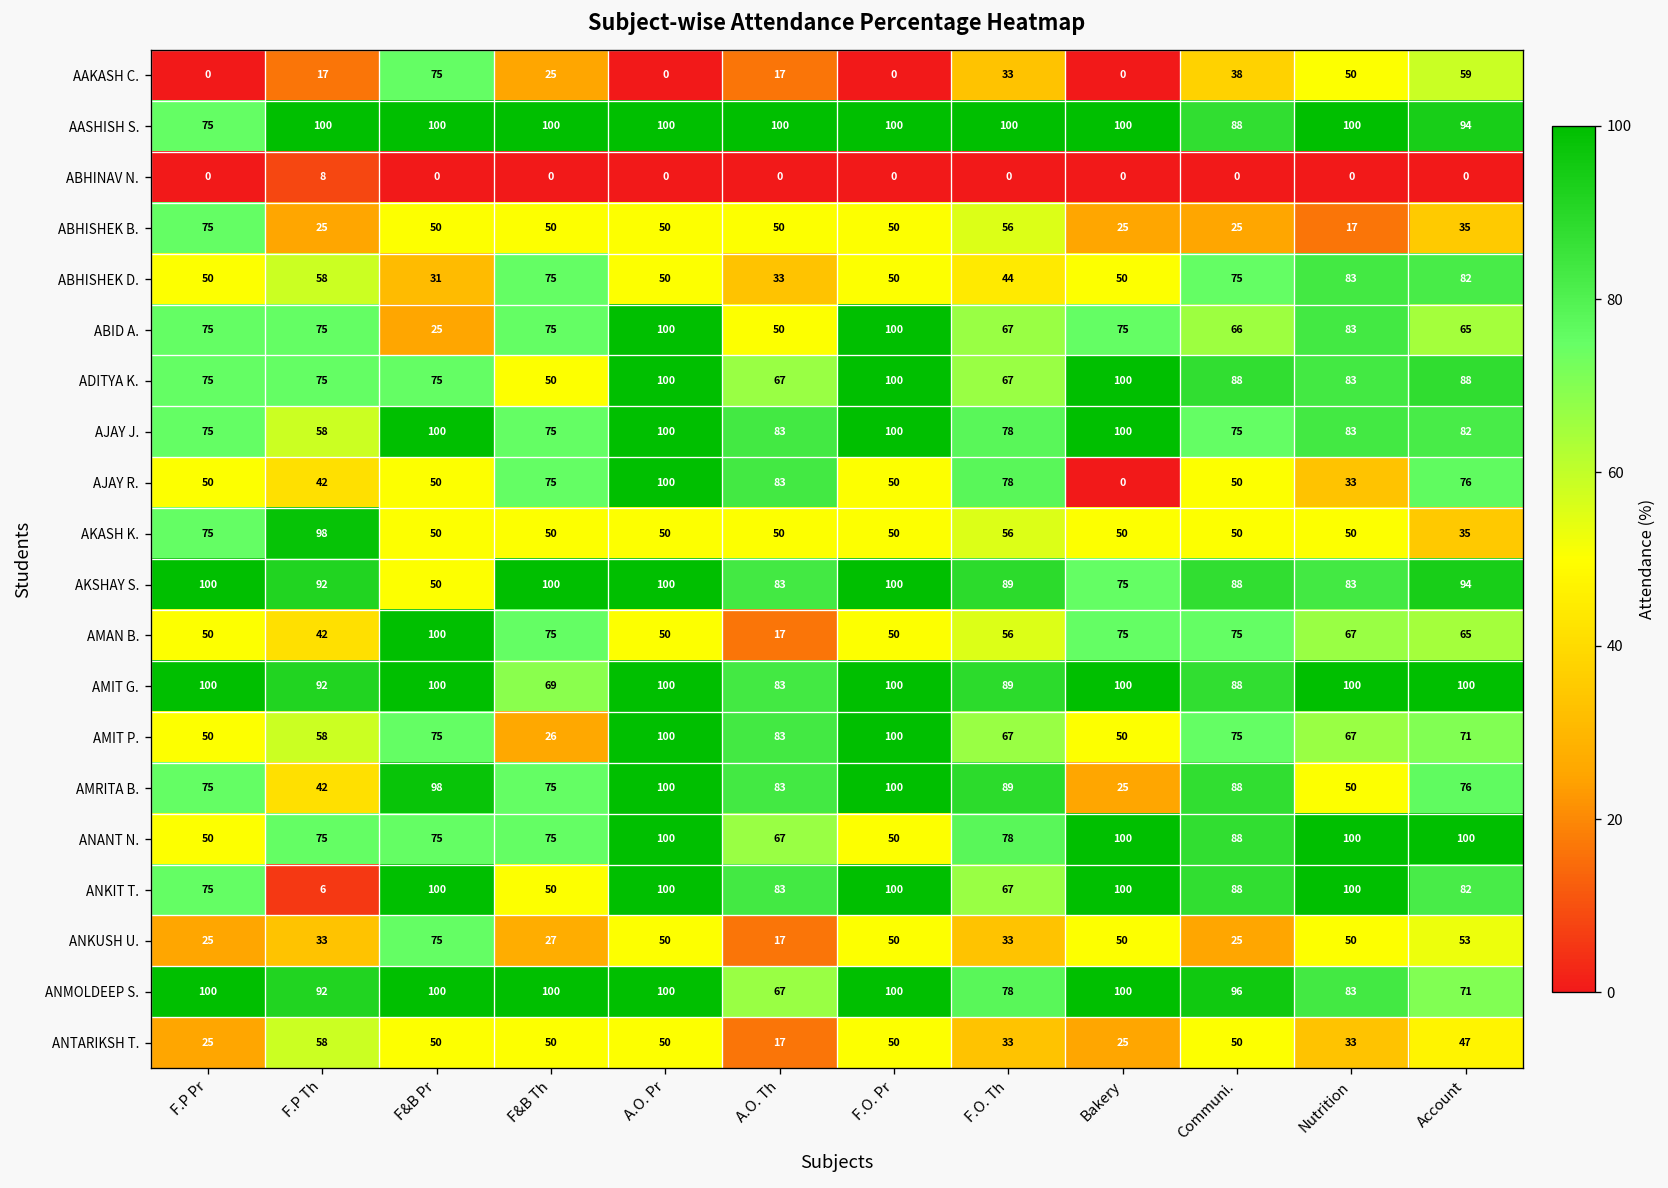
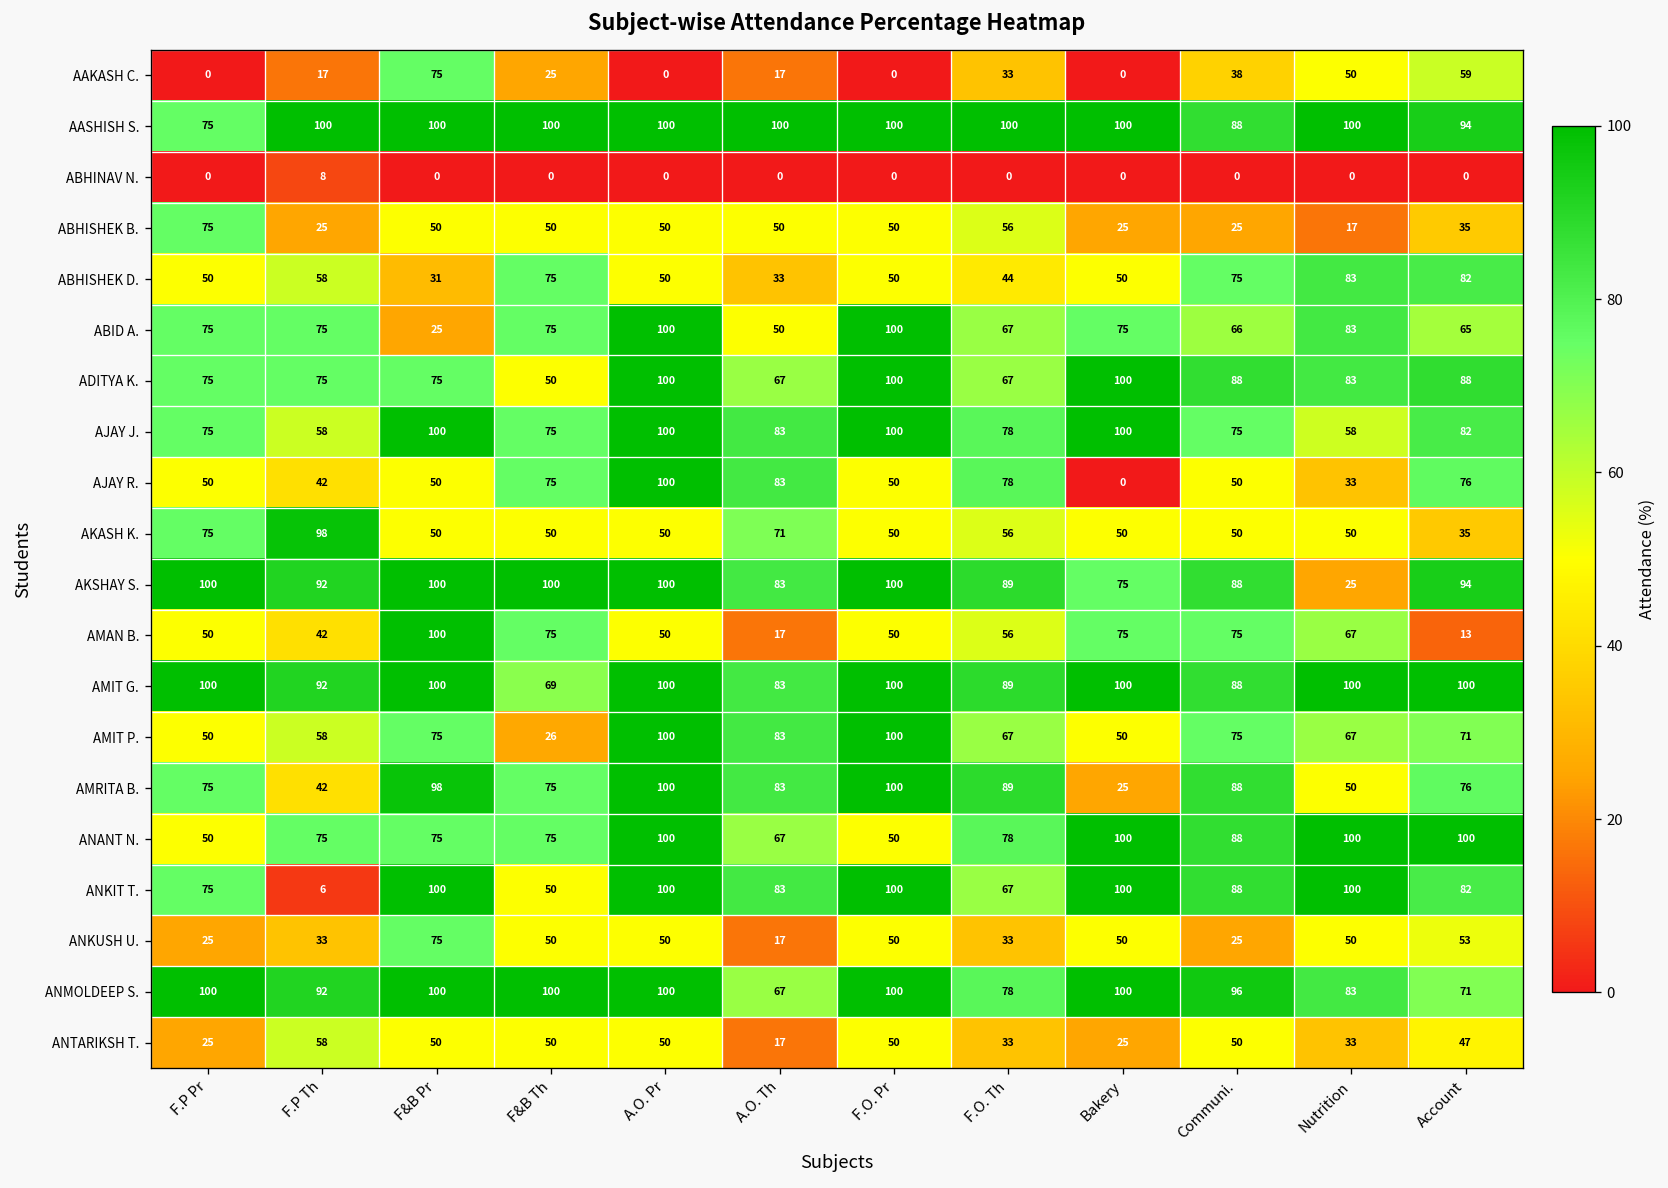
AJAY J., Nutrition: 83 -> 58
AKASH K., A.O. Th: 50 -> 71
AKSHAY S., F&B Pr: 50 -> 100
AKSHAY S., Nutrition: 83 -> 25
AMAN B., Account: 65 -> 13
ANKUSH U., F&B Th: 27 -> 50
